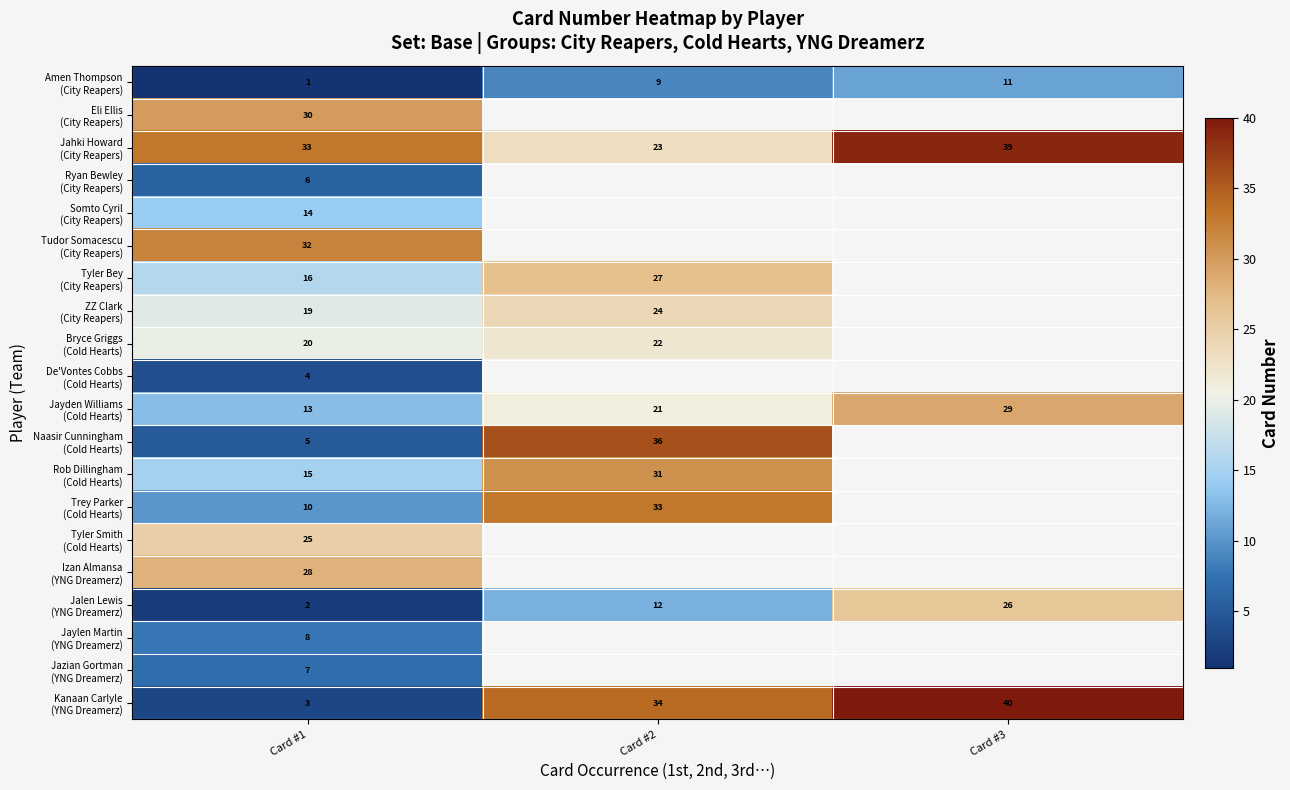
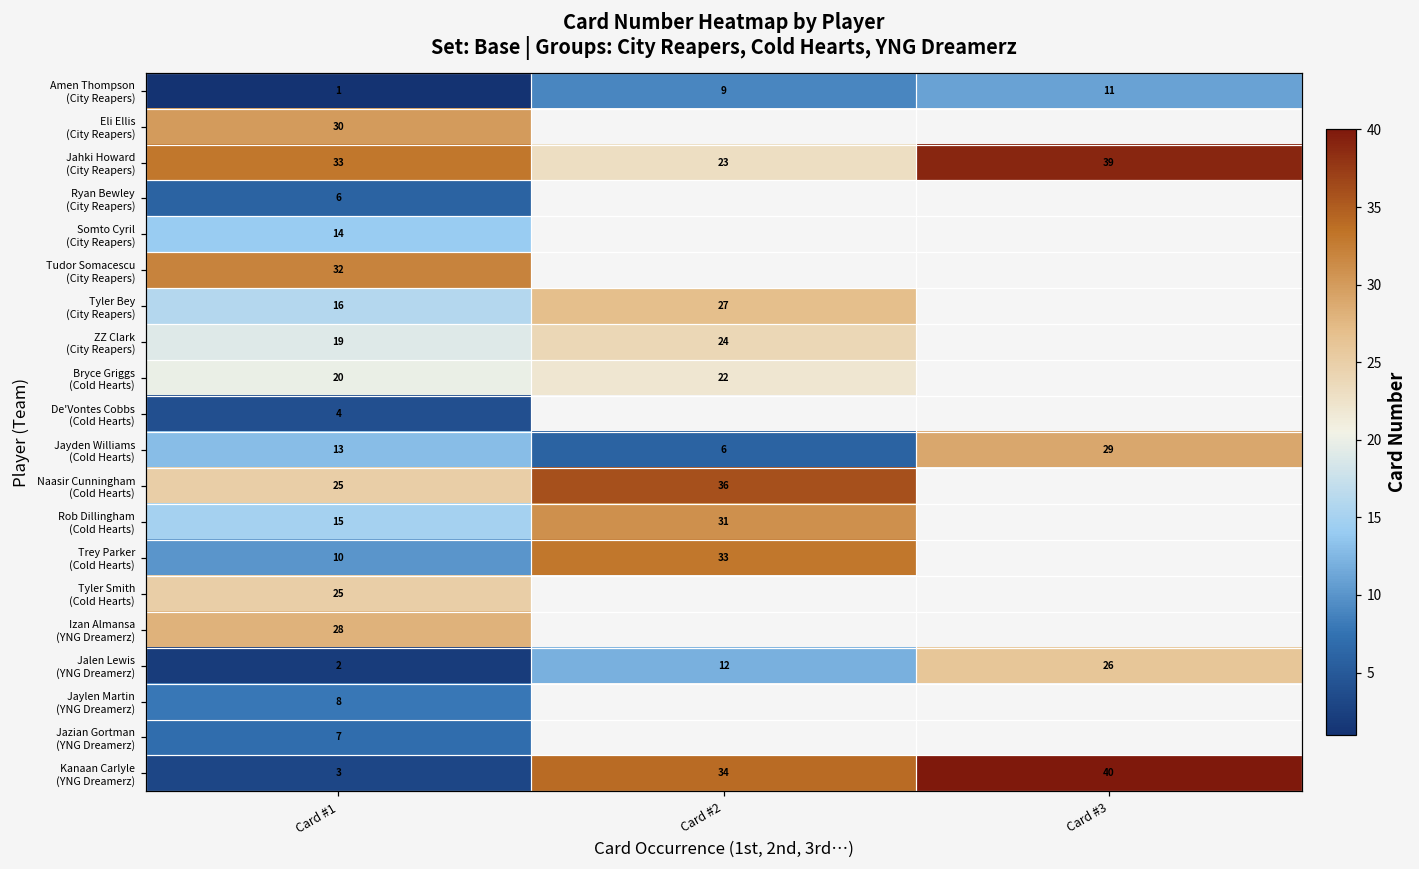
Jayden Williams (Cold Hearts), Card #2: 21 -> 6
Naasir Cunningham (Cold Hearts), Card #1: 5 -> 25
